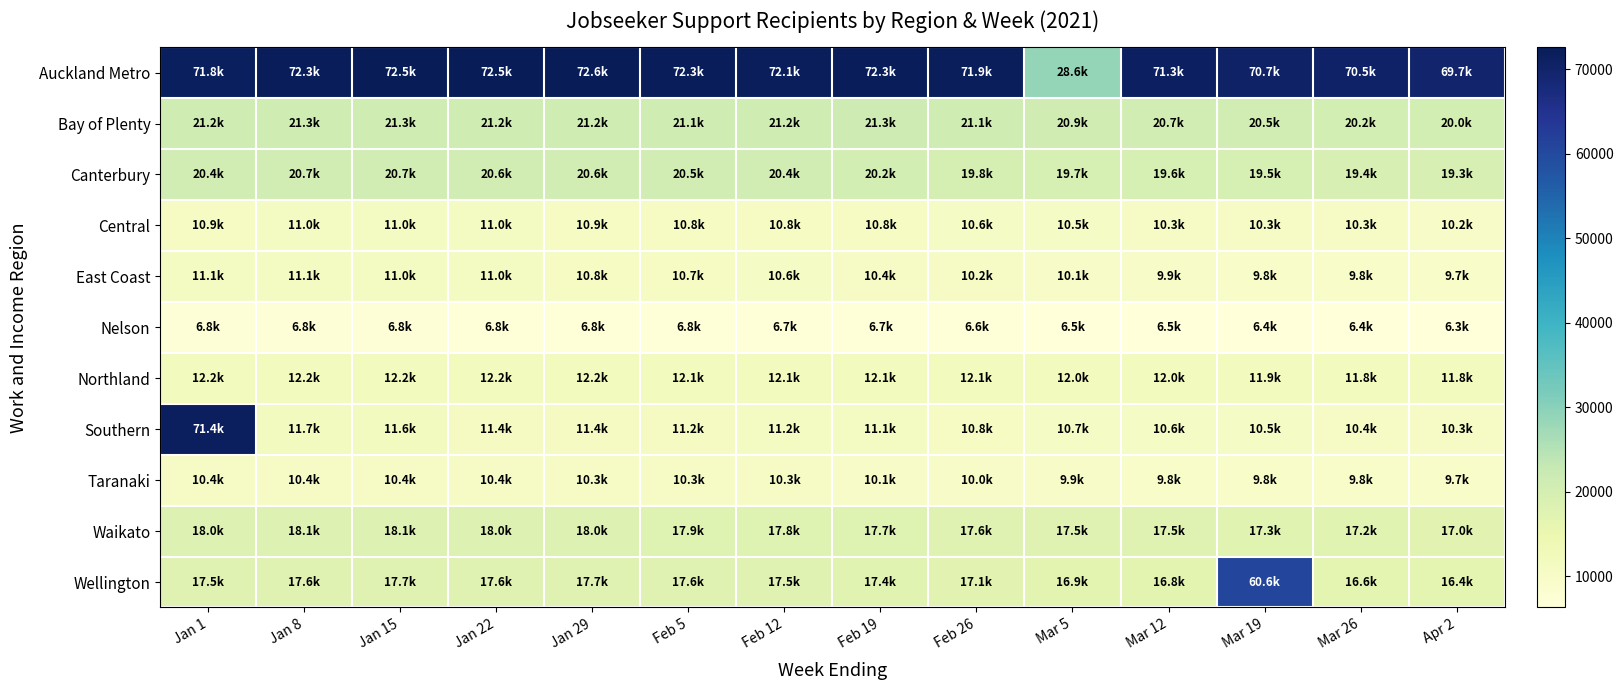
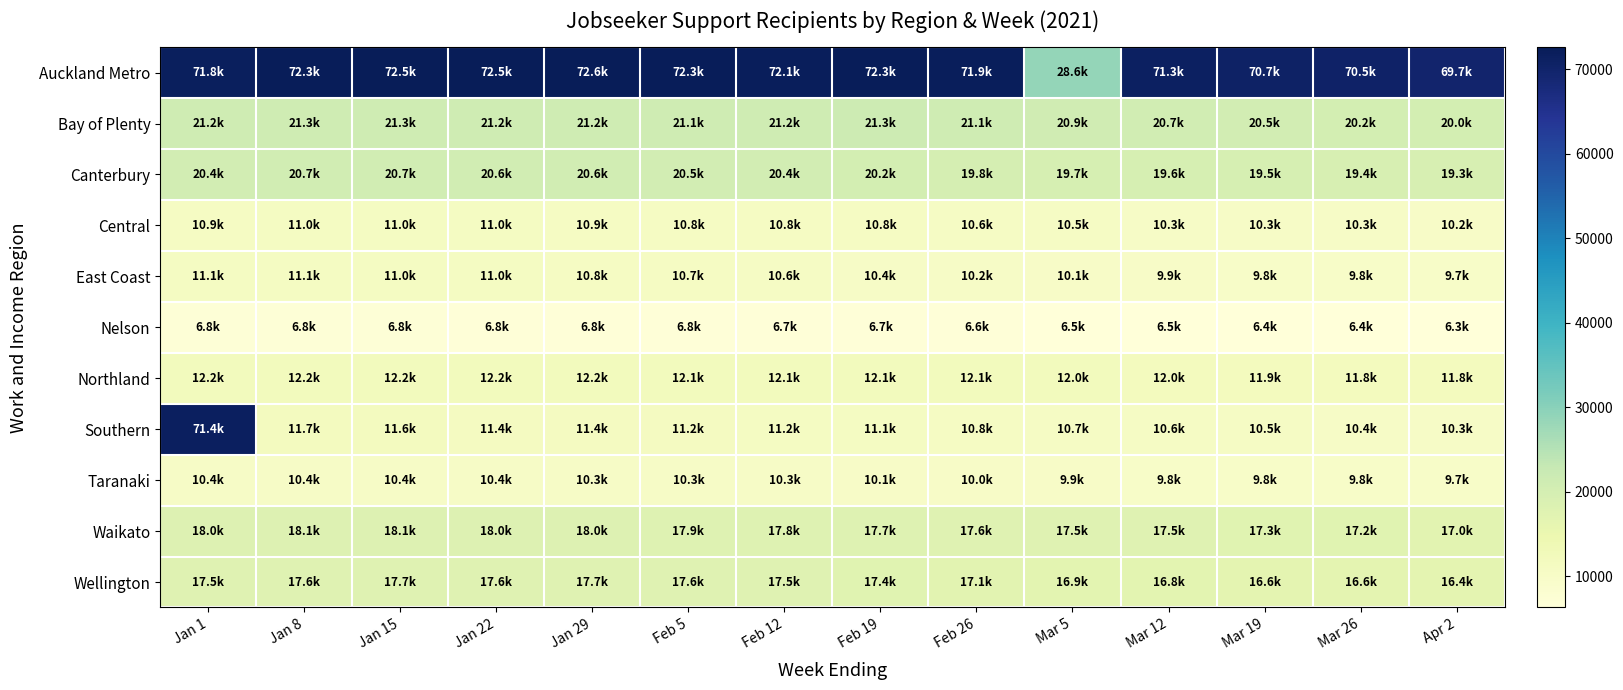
Wellington, Mar 19: 60.6k -> 16.6k
